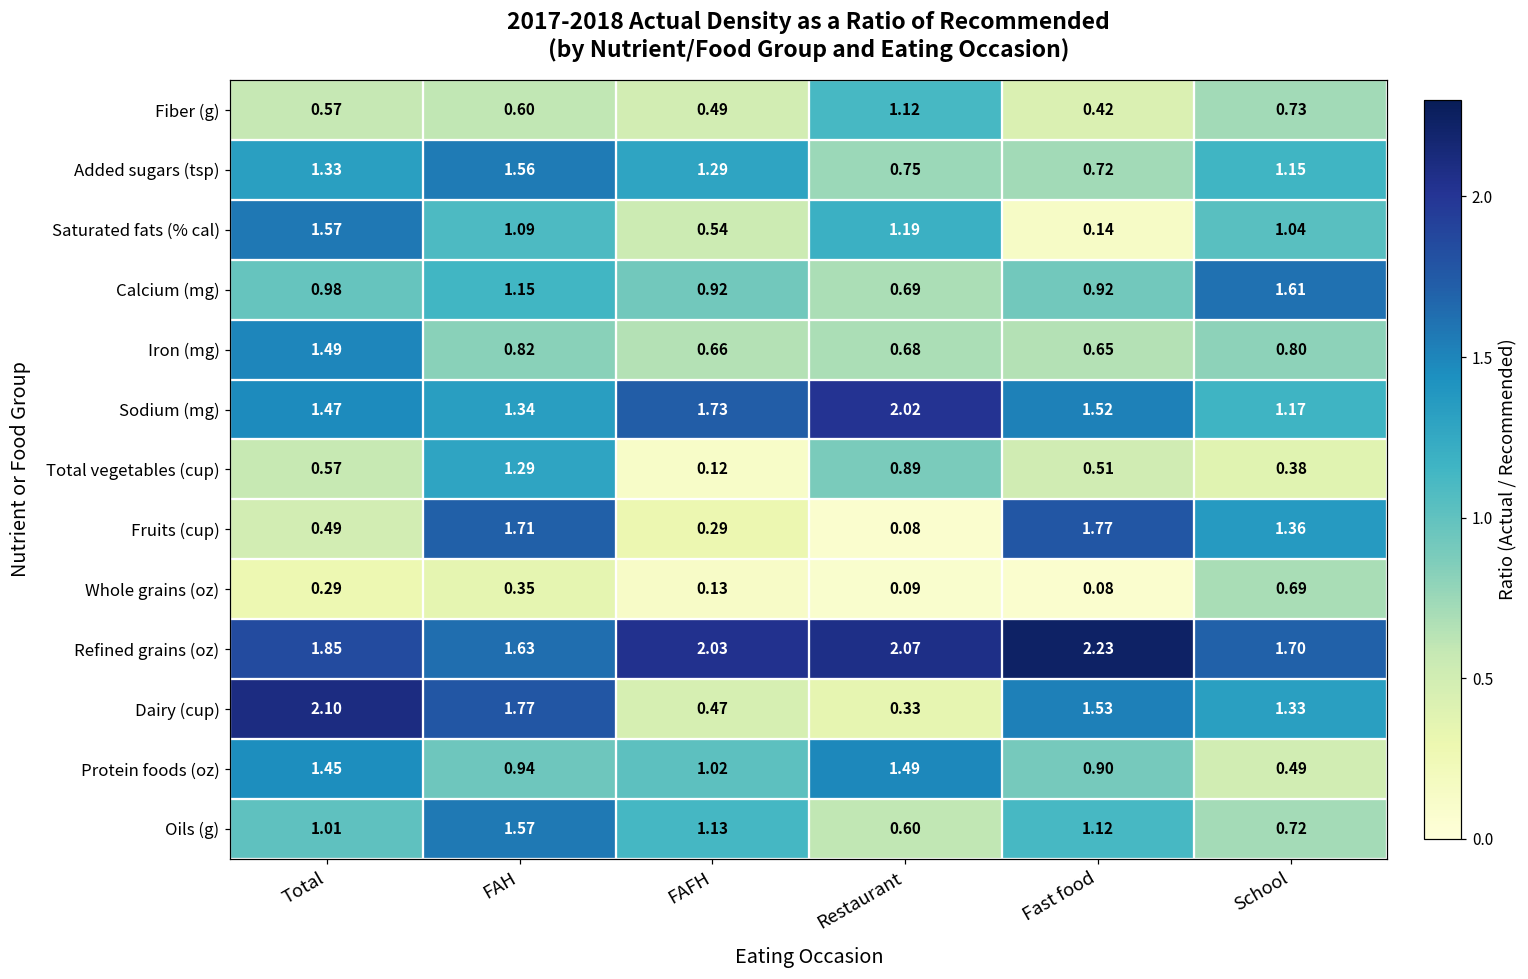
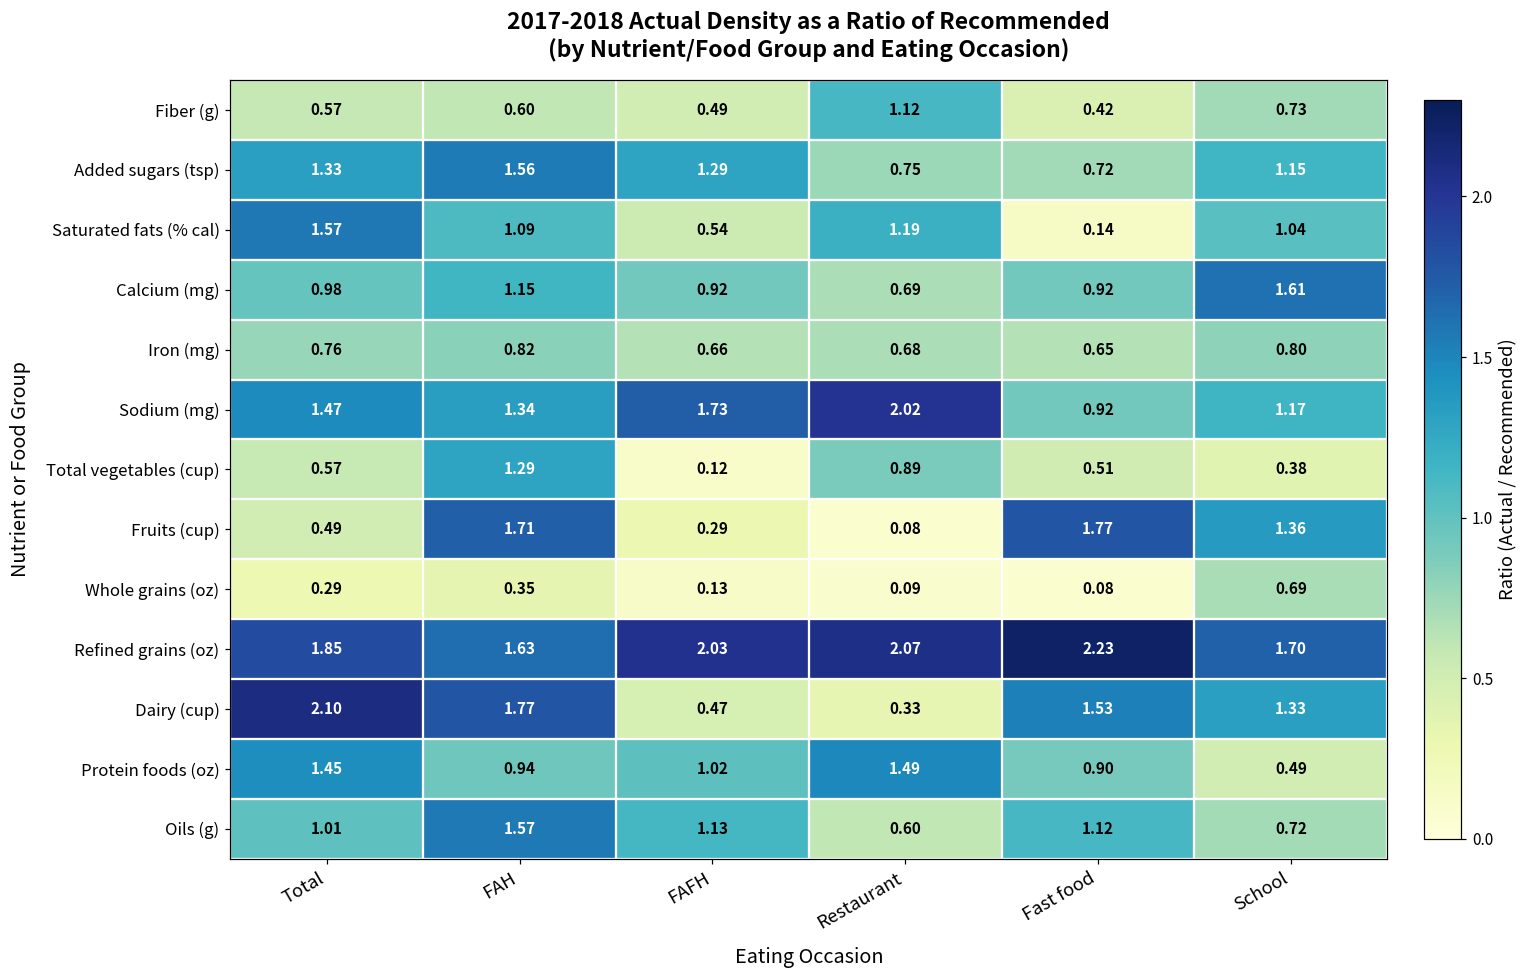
Iron (mg), Total: 1.49 -> 0.76
Sodium (mg), Fast food: 1.52 -> 0.92
